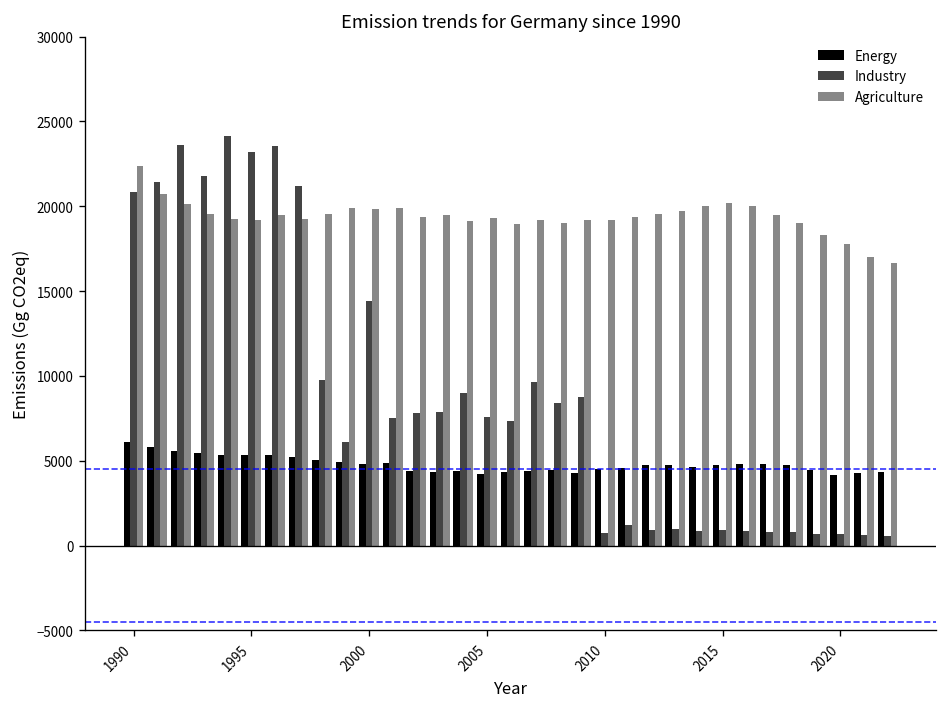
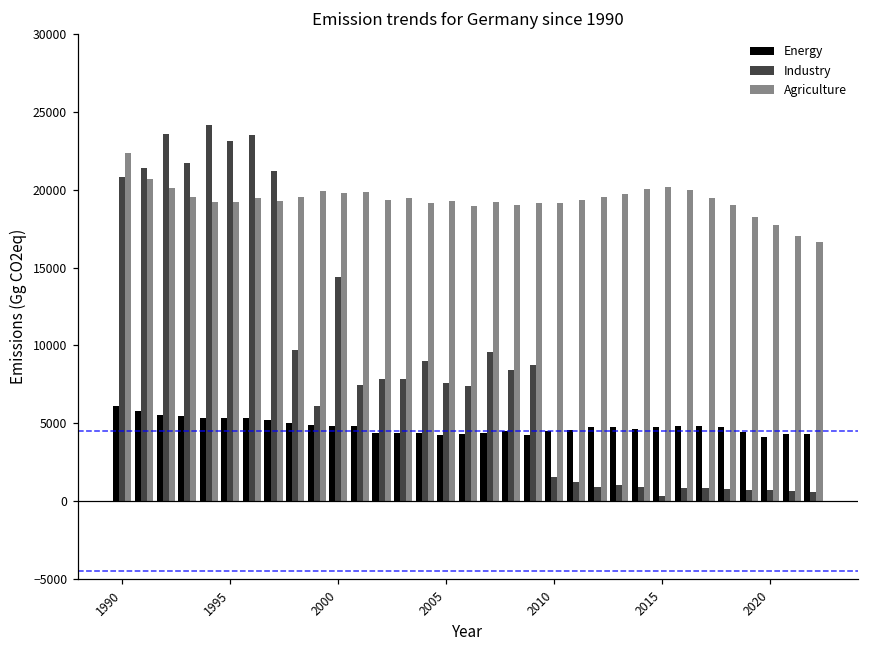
Industry, 2010: 700 -> 1500
Industry, 2015: 900 -> 300
